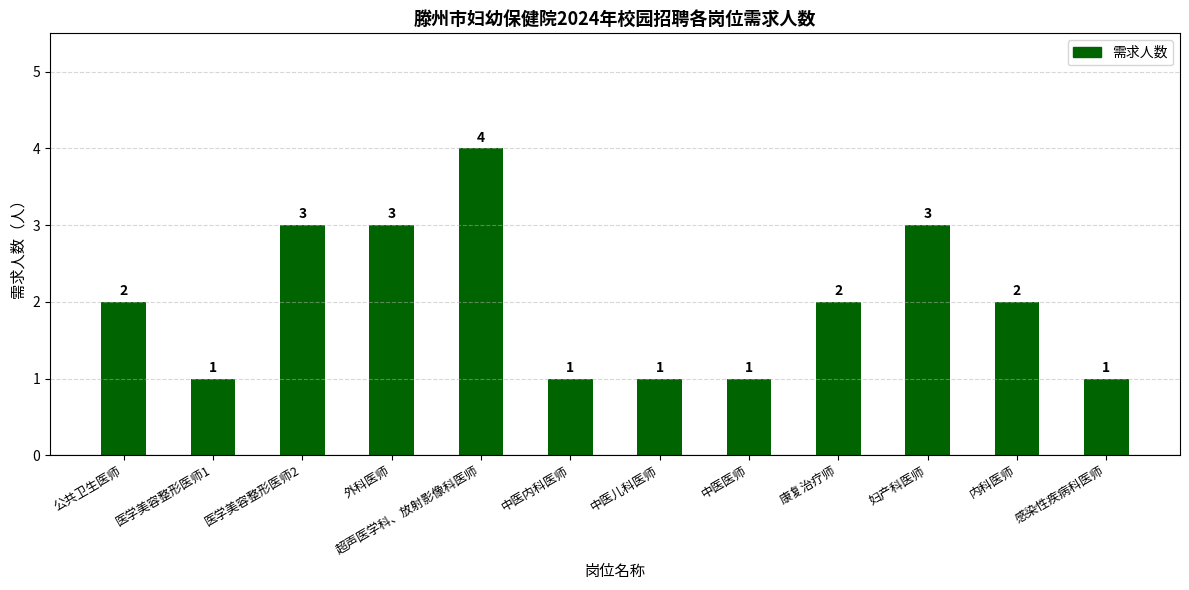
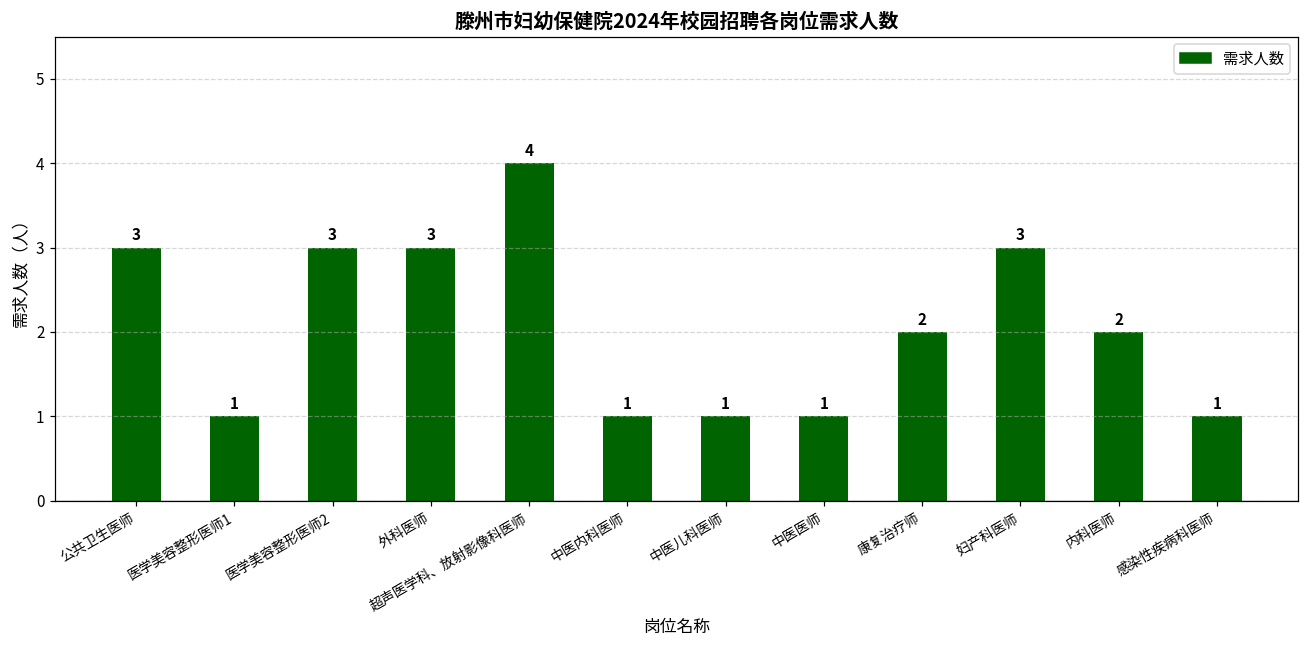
公共卫生医师: 2 -> 3
